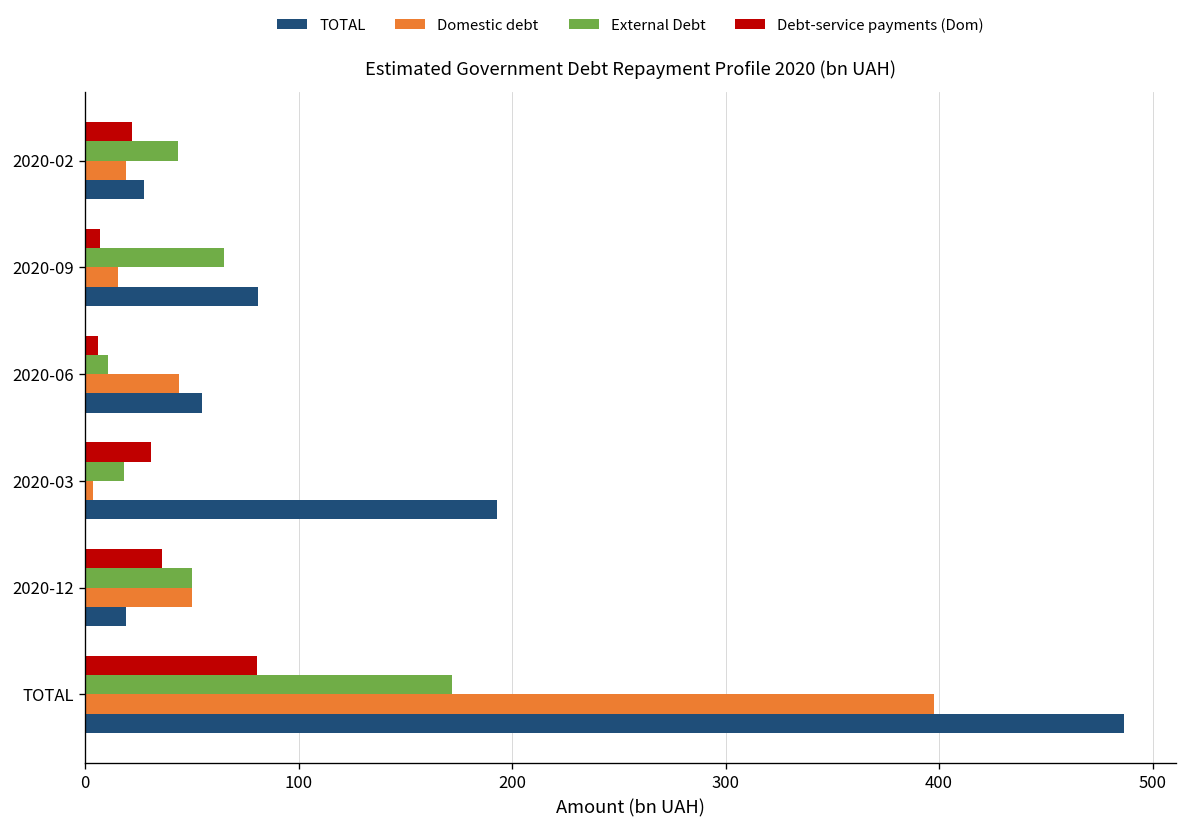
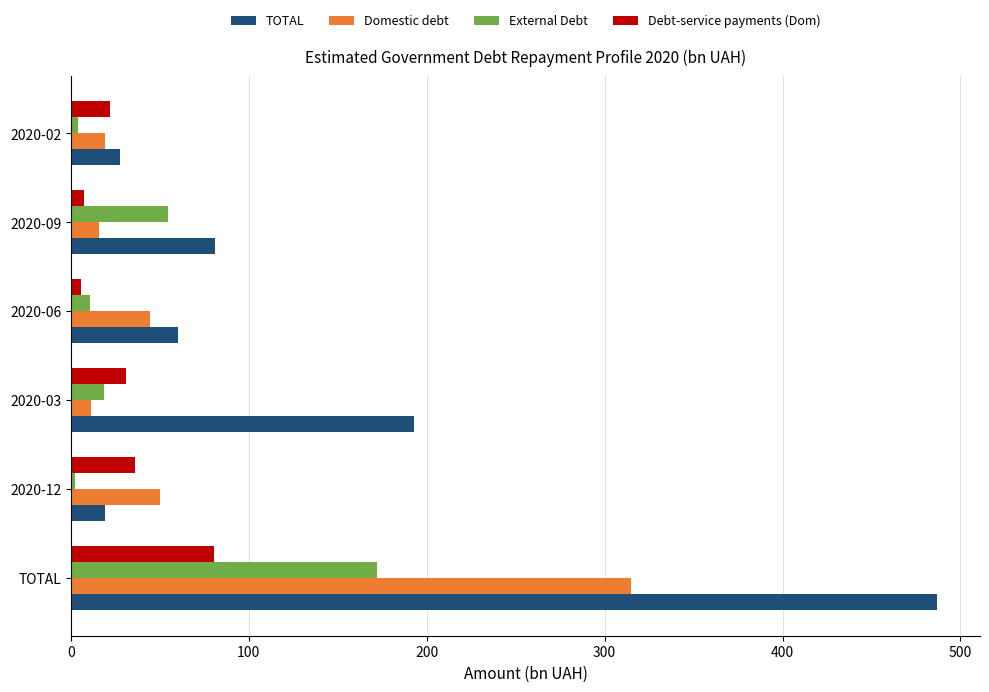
External Debt, 2020-02: 44 -> 4
External Debt, 2020-09: 65 -> 54
TOTAL, 2020-06: 55 -> 60
Domestic debt, 2020-03: 3 -> 11
External Debt, 2020-12: 50 -> 2
Domestic debt, TOTAL: 398 -> 315
